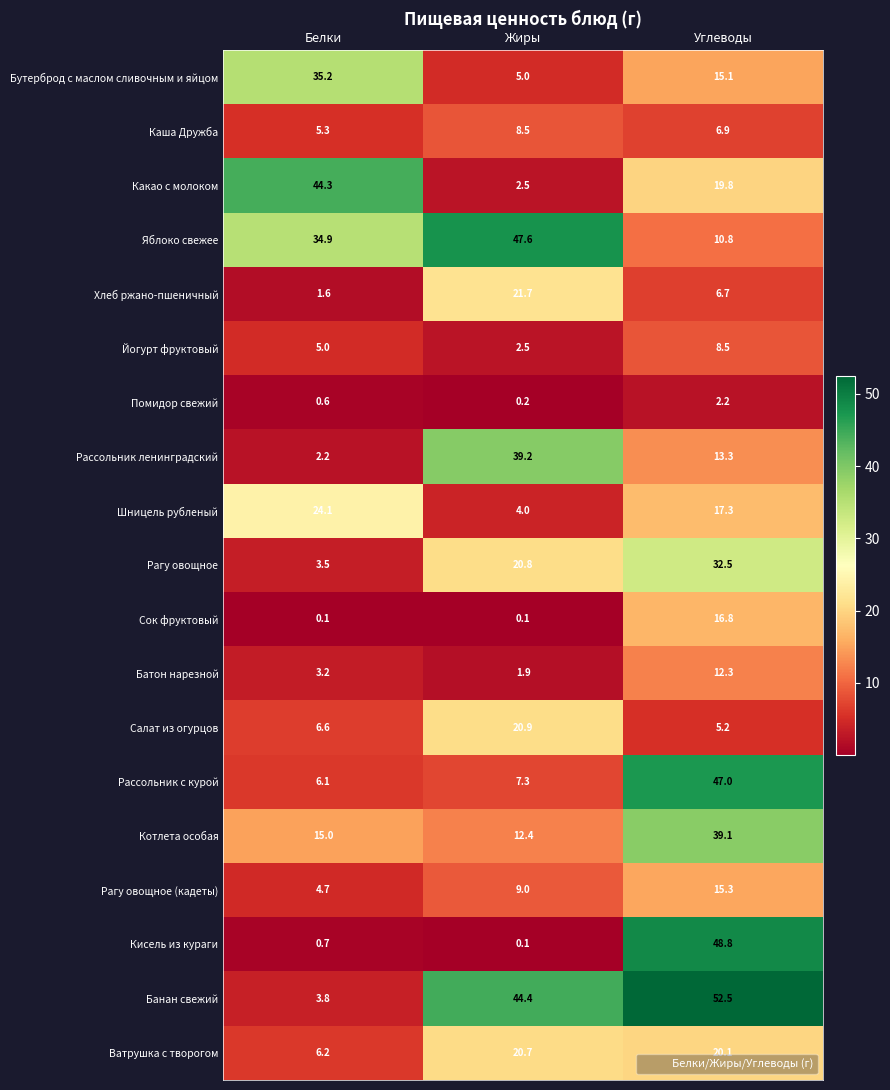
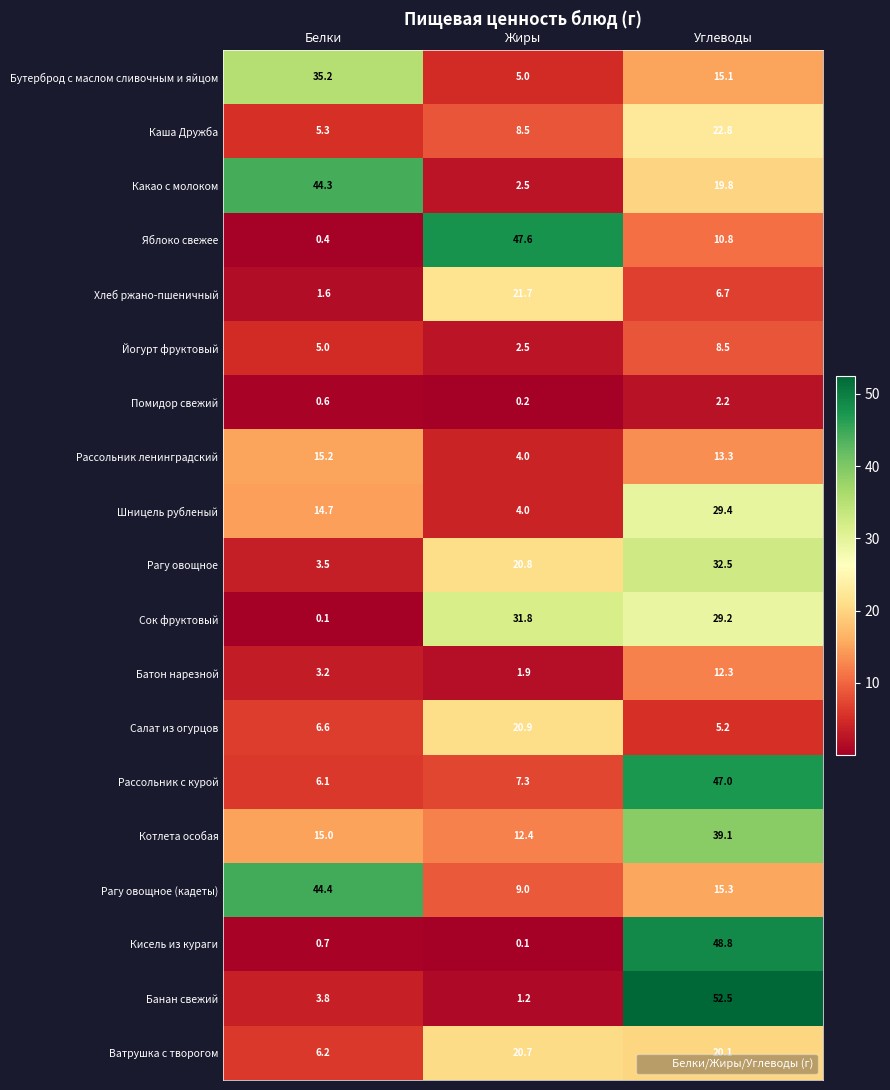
Каша Дружба, Углеводы: 6.9 -> 22.8
Яблоко свежее, Белки: 34.9 -> 0.4
Рассольник ленинградский, Белки: 2.2 -> 15.2
Рассольник ленинградский, Жиры: 39.2 -> 4.0
Шницель рубленый, Белки: 24.1 -> 14.7
Шницель рубленый, Углеводы: 17.3 -> 29.4
Сок фруктовый, Жиры: 0.1 -> 31.8
Сок фруктовый, Углеводы: 16.8 -> 29.2
Рагу овощное (кадеты), Белки: 4.7 -> 44.4
Банан свежий, Жиры: 44.4 -> 1.2
